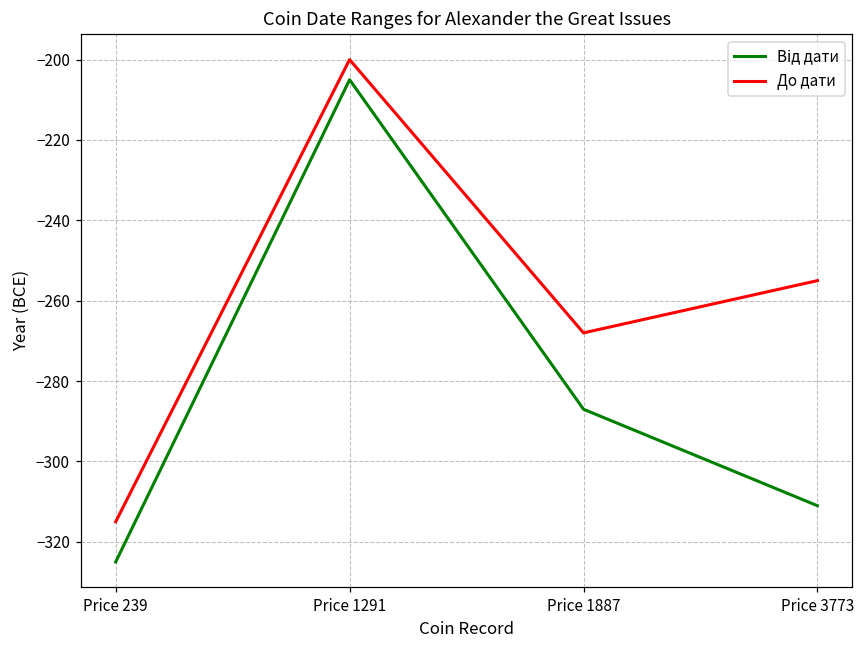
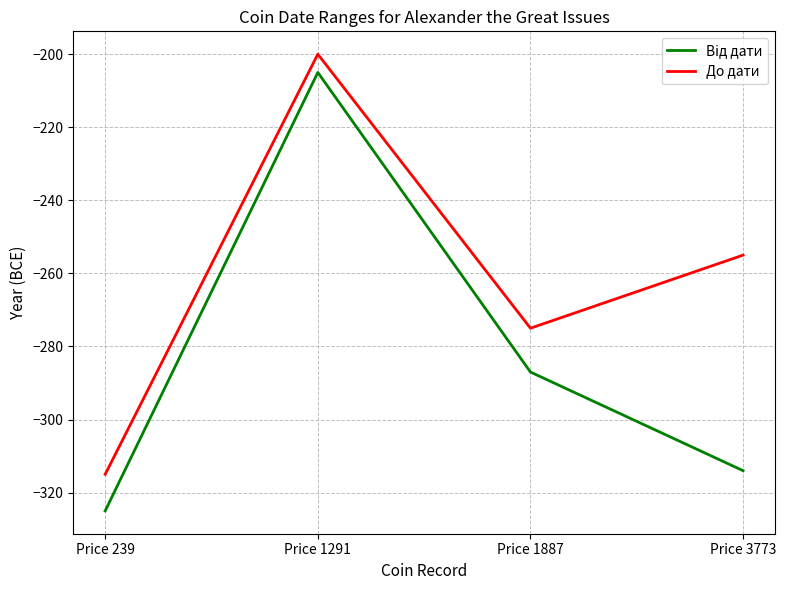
До дати, Price 1887: -268 -> -275
Від дати, Price 3773: -311 -> -314
